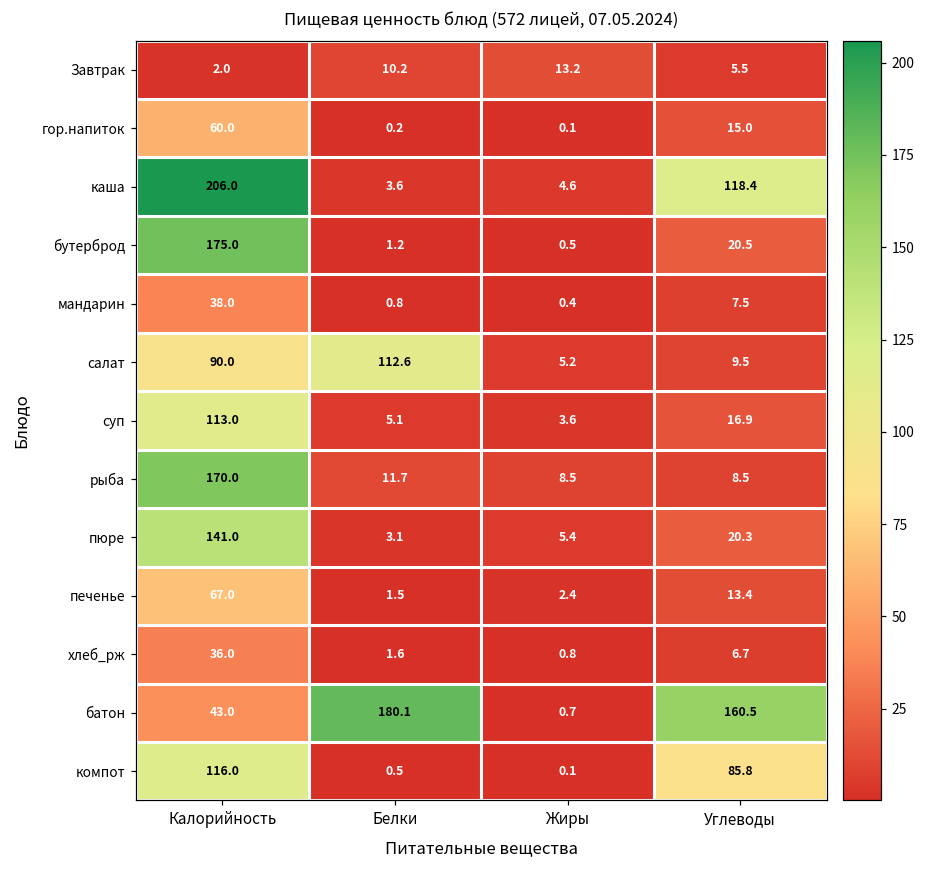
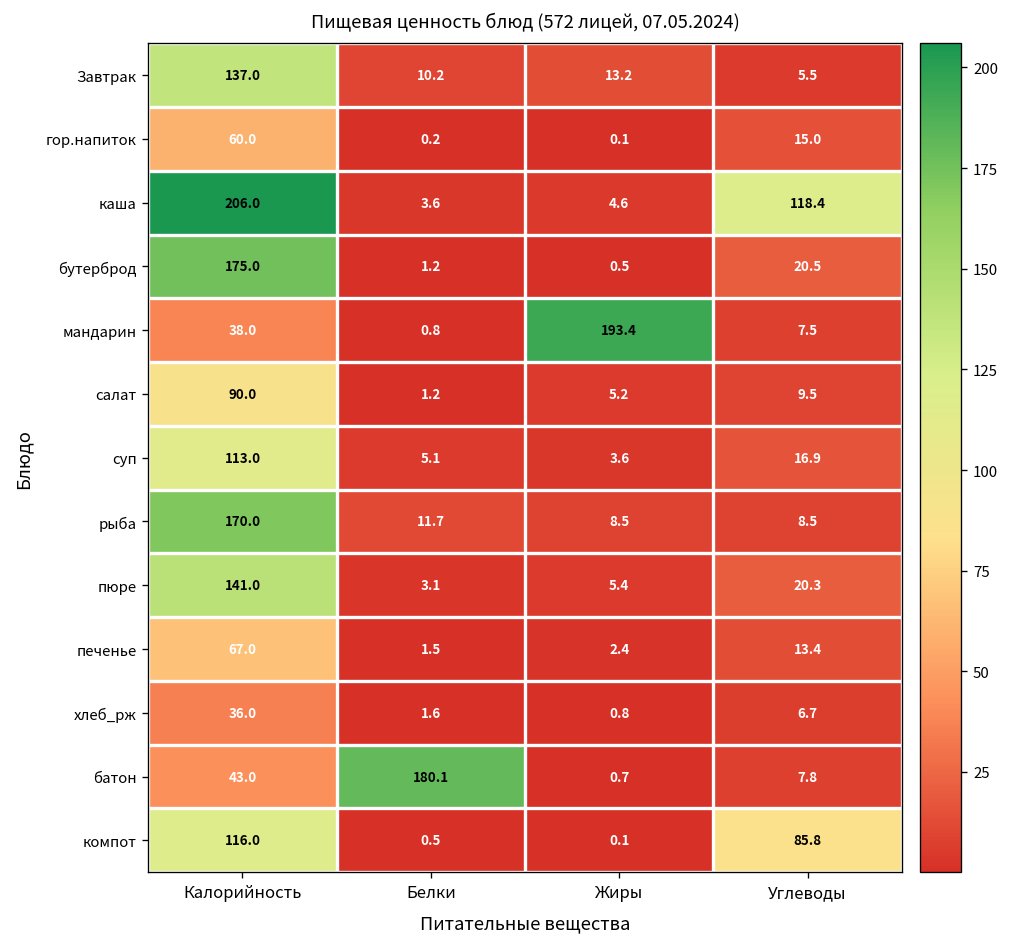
Завтрак, Калорийность: 2.0 -> 137.0
мандарин, Жиры: 0.4 -> 193.4
салат, Белки: 112.6 -> 1.2
батон, Углеводы: 160.5 -> 7.8
